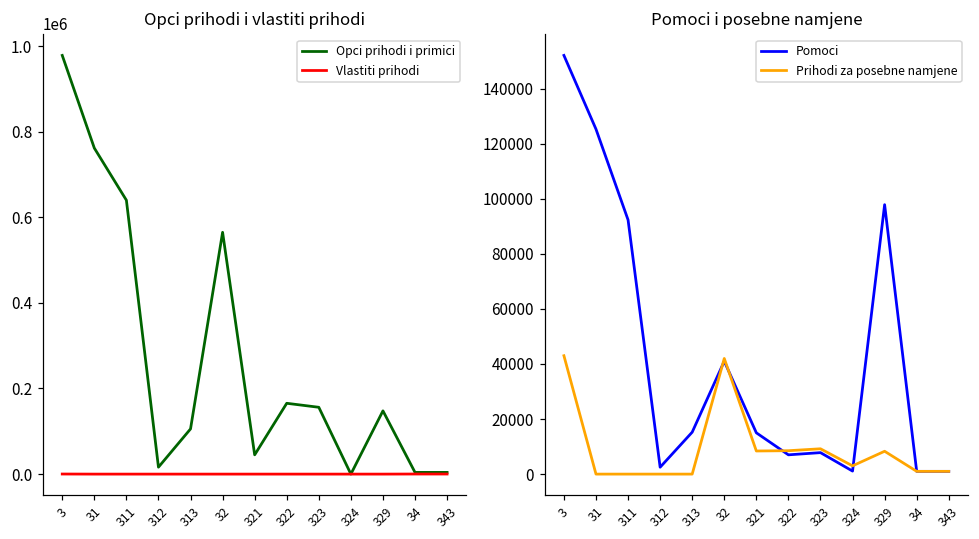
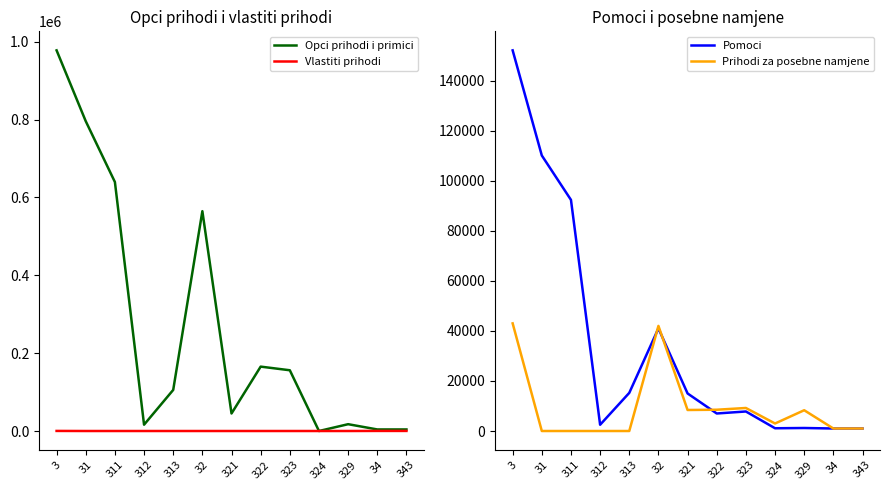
Opci prihodi i vlastiti prihodi, Opci prihodi i primici, 31: 760000 -> 800000
Opci prihodi i vlastiti prihodi, Opci prihodi i primici, 329: 150000 -> 20000
Pomoci i posebne namjene, Pomoci, 31: 125000 -> 110000
Pomoci i posebne namjene, Pomoci, 329: 98000 -> 1000
